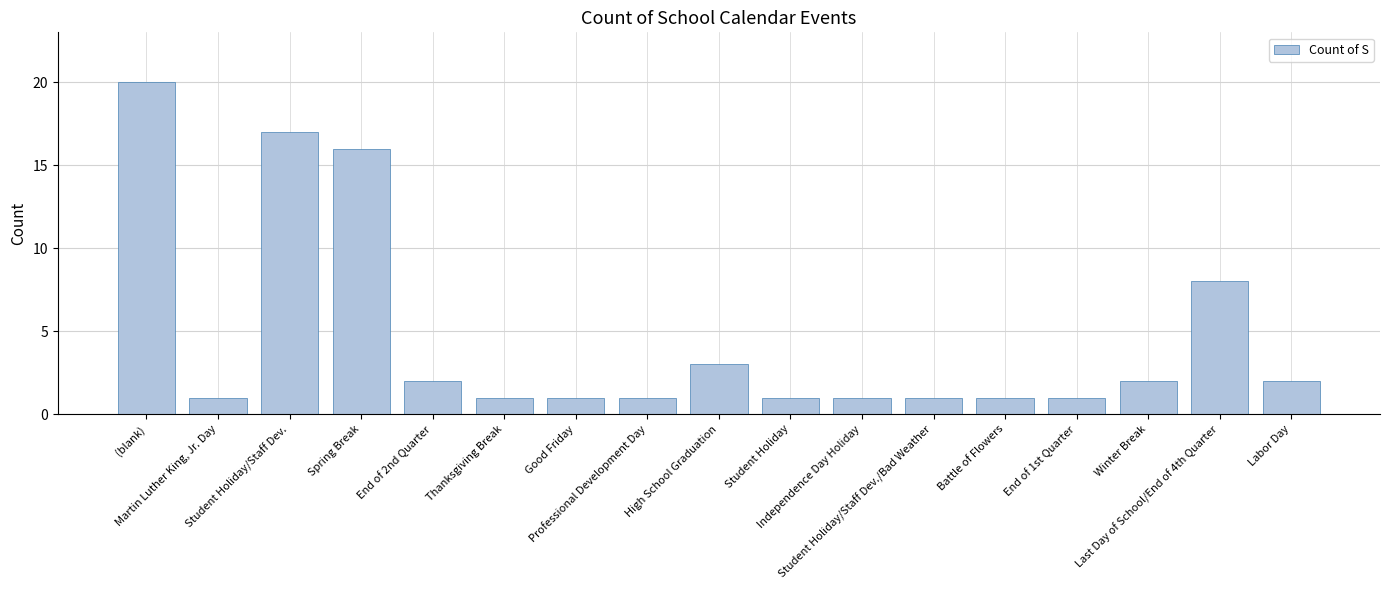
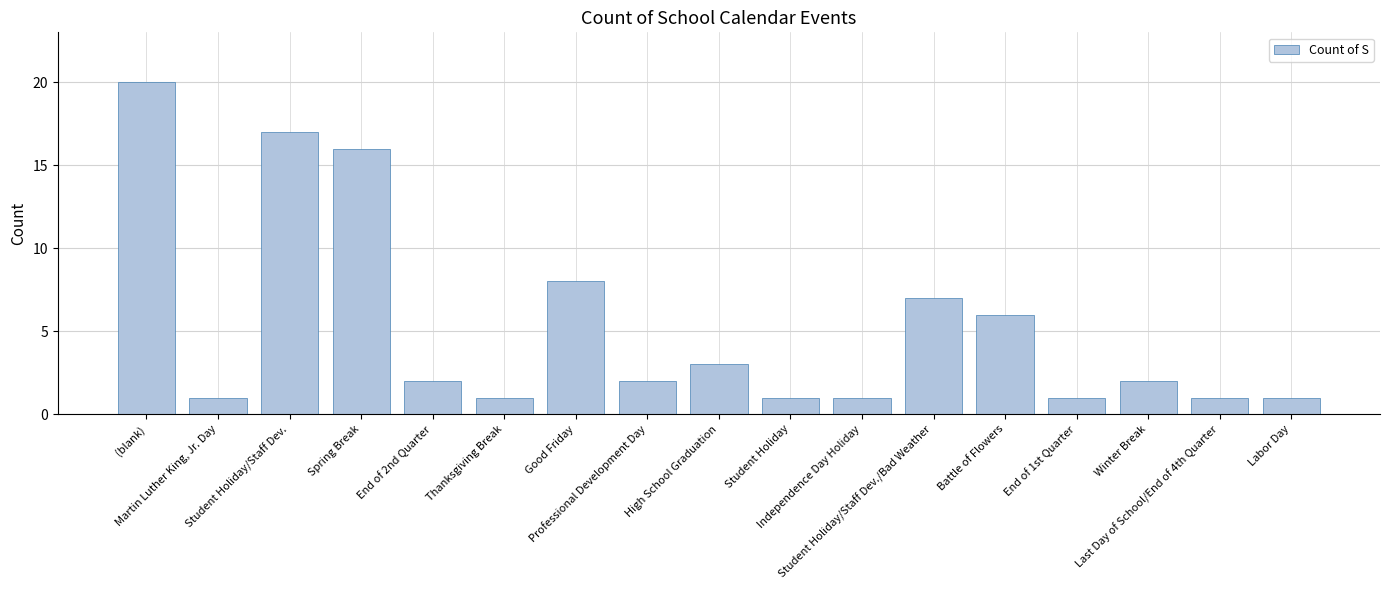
Good Friday: 1 -> 8
Professional Development Day: 1 -> 2
Student Holiday/Staff Dev./Bad Weather: 1 -> 7
Battle of Flowers: 1 -> 6
Last Day of School/End of 4th Quarter: 8 -> 1
Labor Day: 2 -> 1
